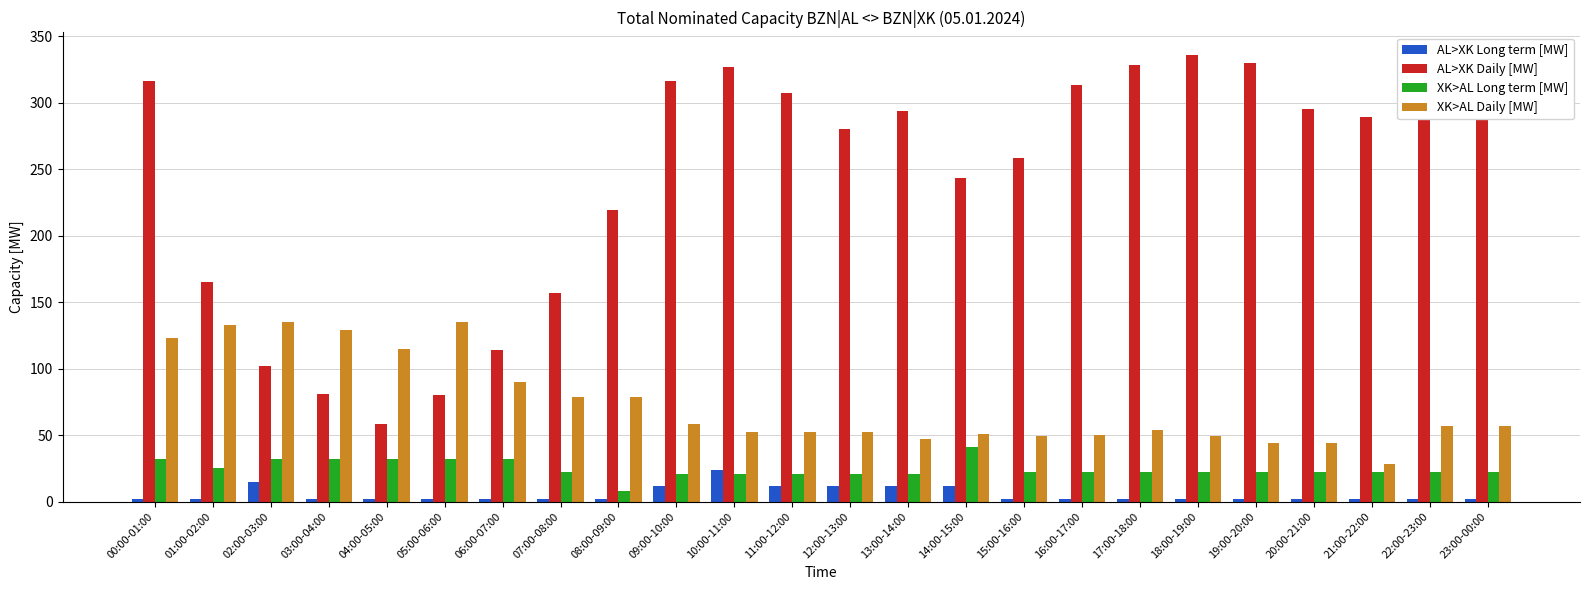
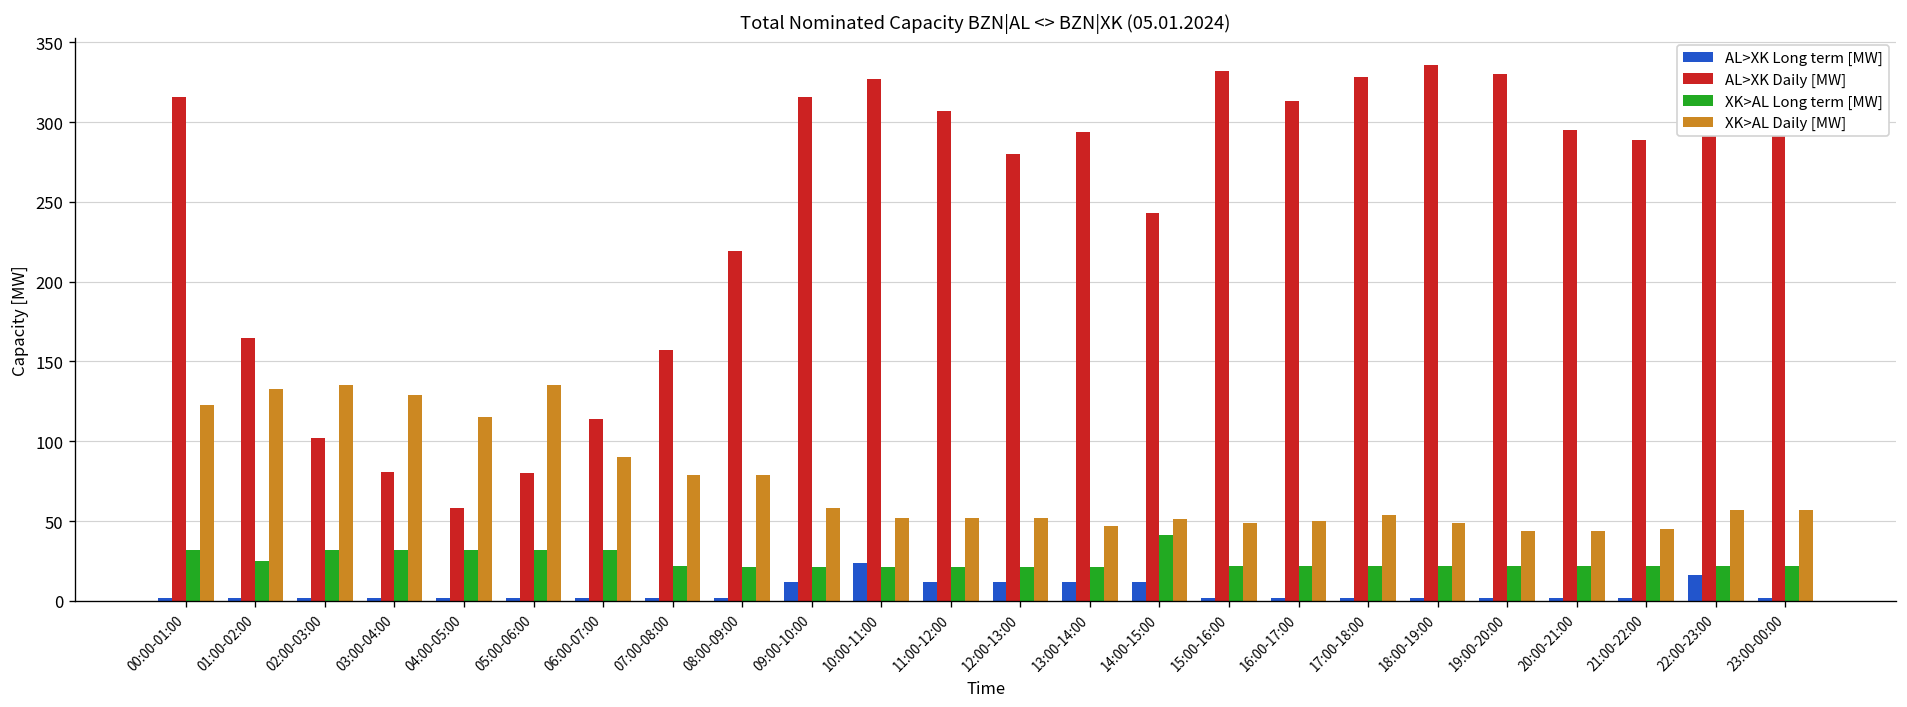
AL>XK Long term [MW], 02:00-03:00: 15 -> 2
XK>AL Long term [MW], 08:00-09:00: 8 -> 21
AL>XK Daily [MW], 15:00-16:00: 258 -> 332
XK>AL Daily [MW], 21:00-22:00: 28 -> 45
AL>XK Long term [MW], 22:00-23:00: 2 -> 16
